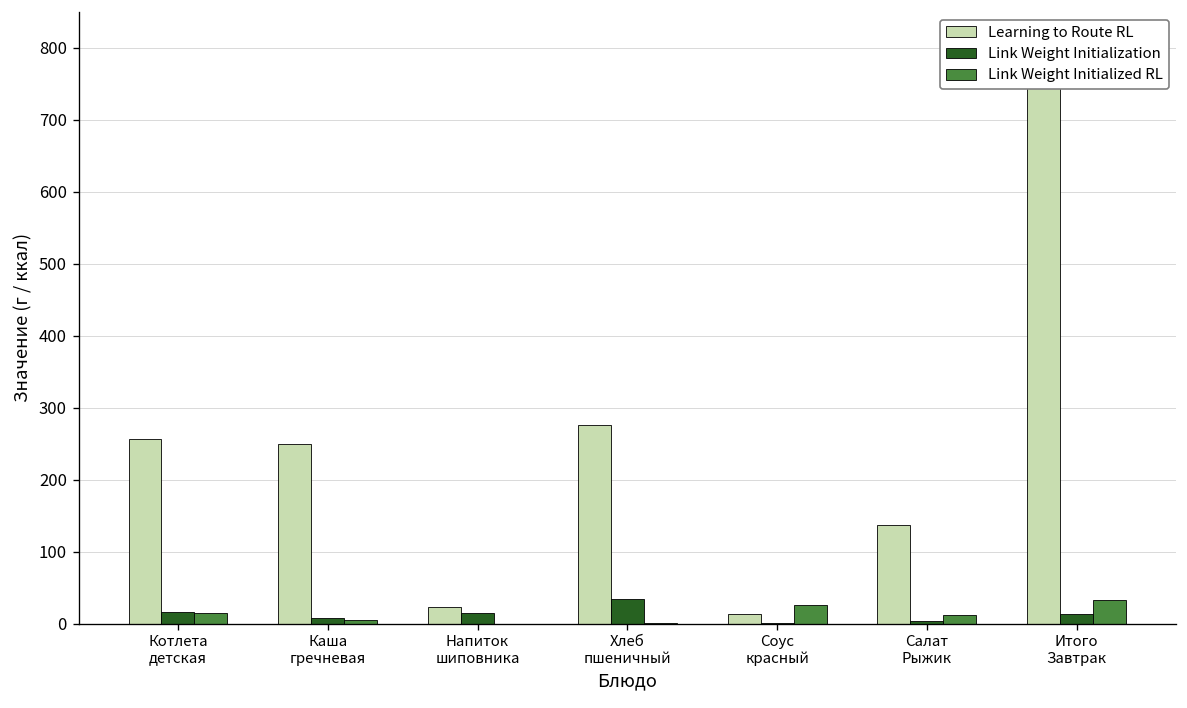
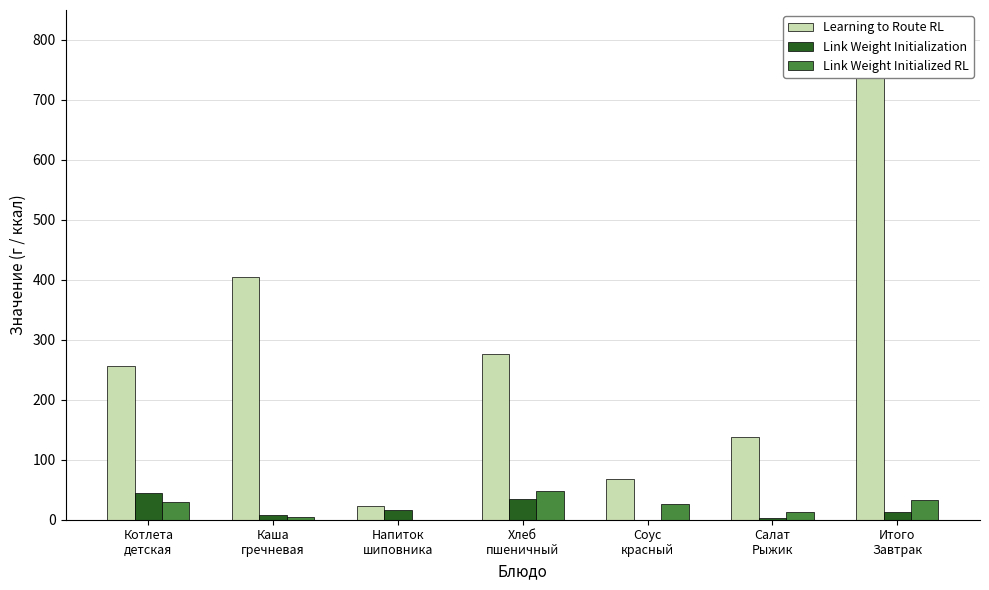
Link Weight Initialization, Котлета детская: 20 -> 40
Link Weight Initialized RL, Котлета детская: 20 -> 30
Learning to Route RL, Каша гречневая: 250 -> 400
Link Weight Initialized RL, Хлеб пшеничный: 0 -> 50
Learning to Route RL, Соус красный: 10 -> 70
